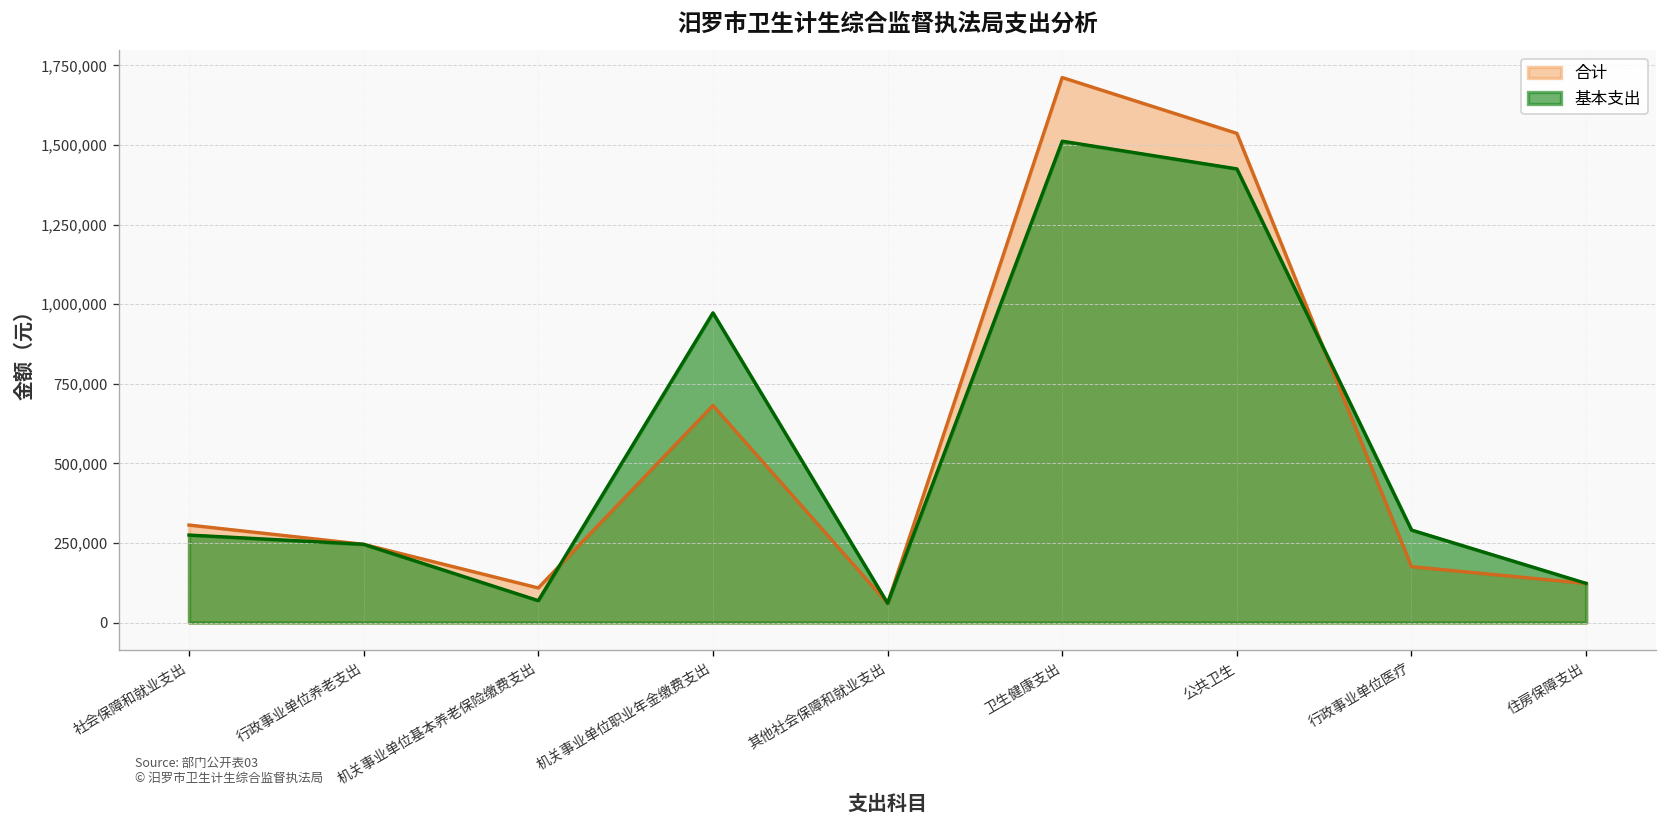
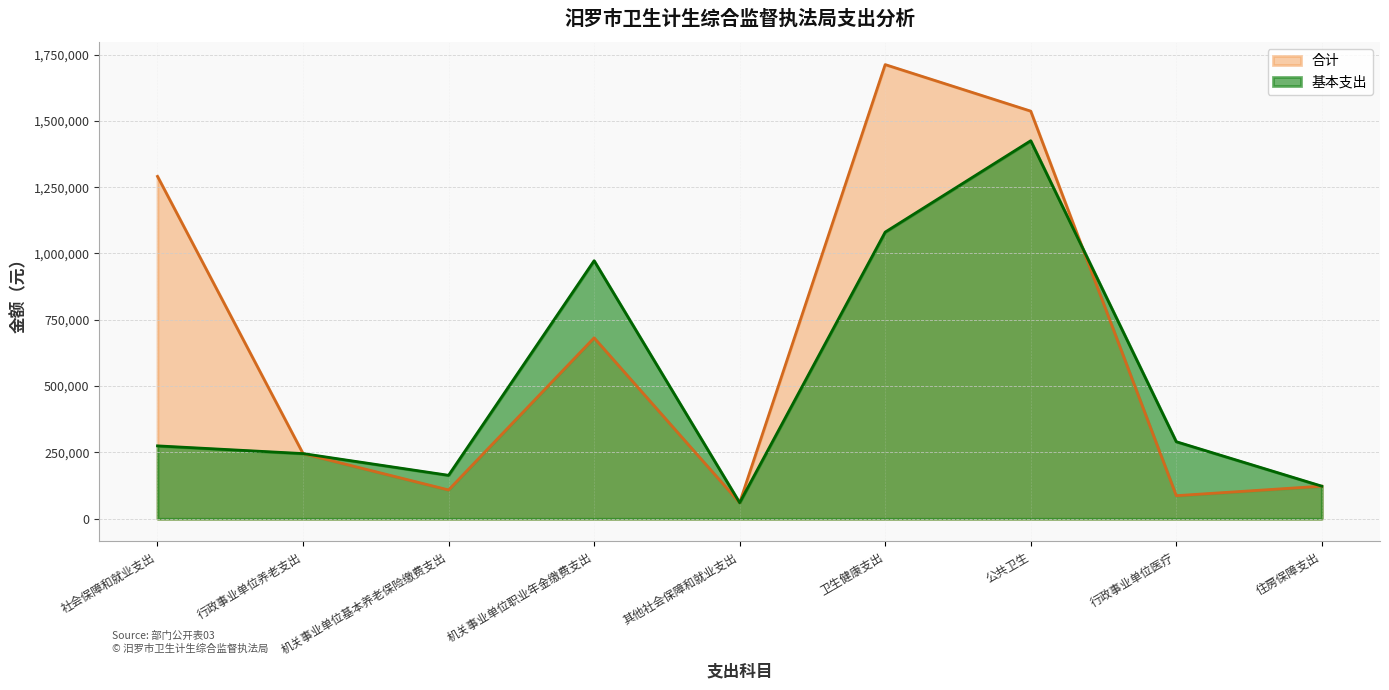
合计, 社会保障和就业支出: 310,000 -> 1,290,000
基本支出, 机关事业单位基本养老保险缴费支出: 70,000 -> 160,000
基本支出, 卫生健康支出: 1,510,000 -> 1,080,000
合计, 行政事业单位医疗: 180,000 -> 90,000
